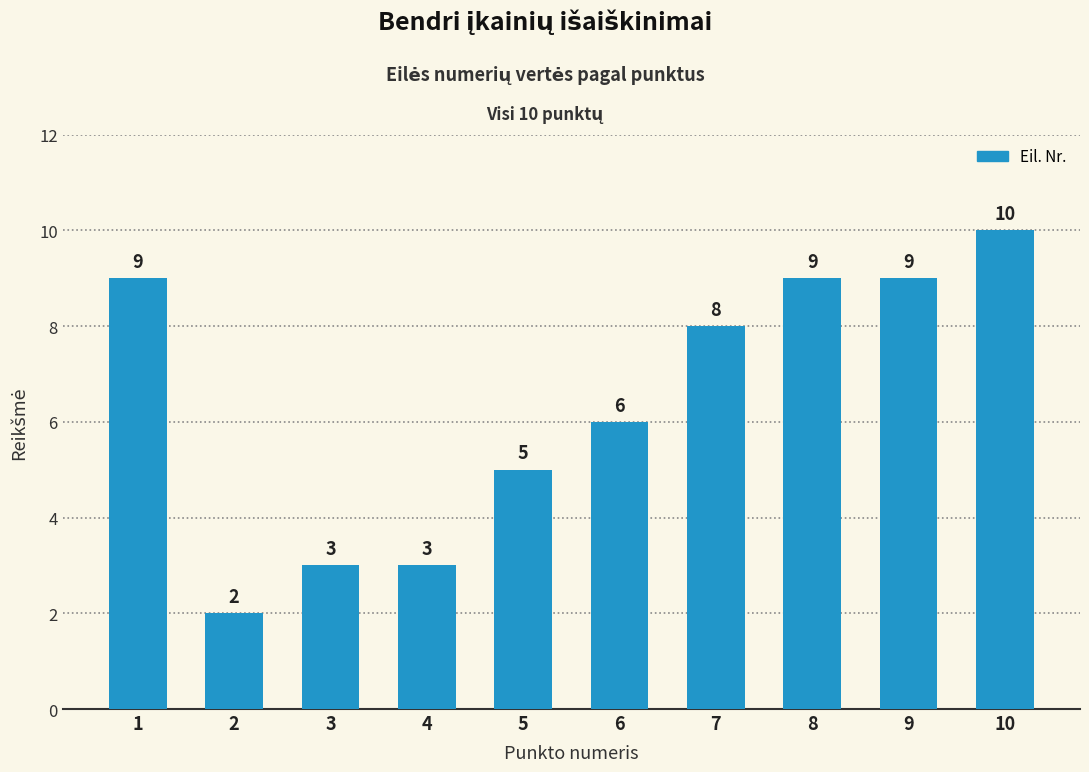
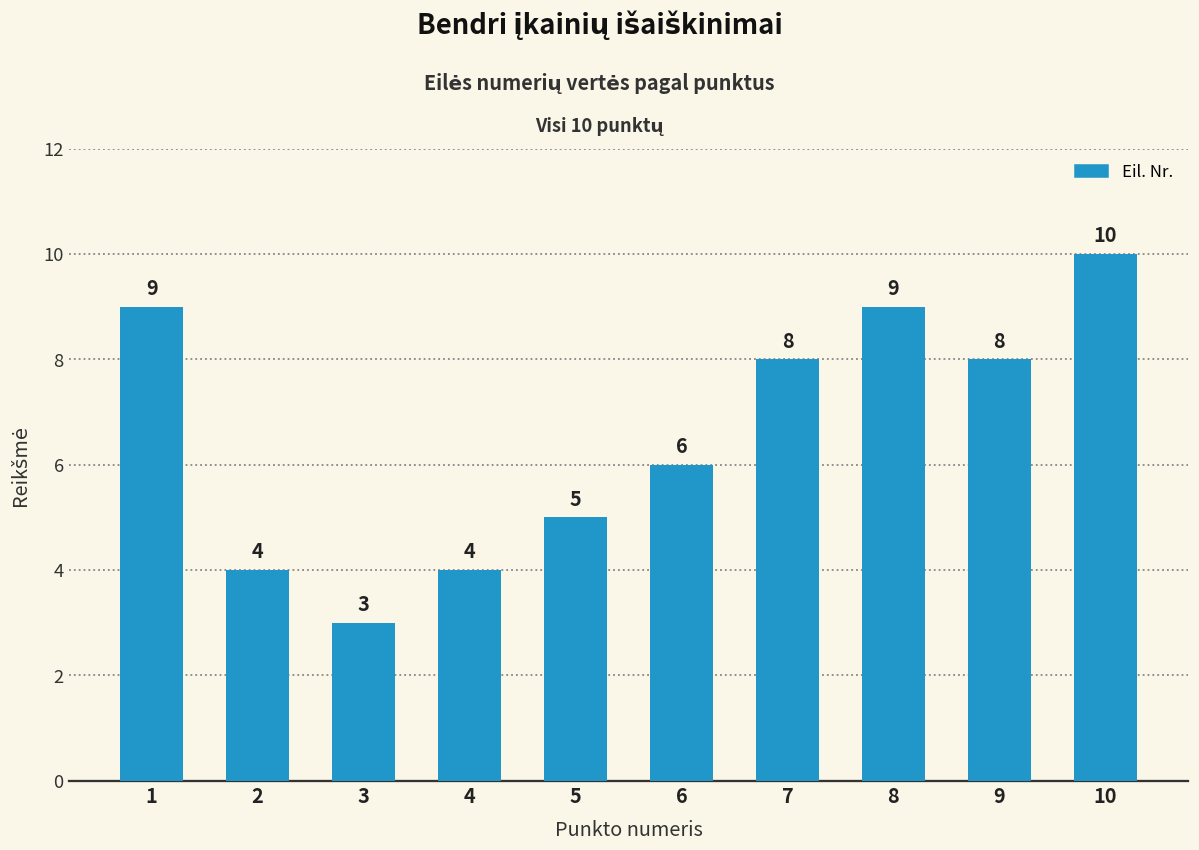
2: 2 -> 4
4: 3 -> 4
9: 9 -> 8
